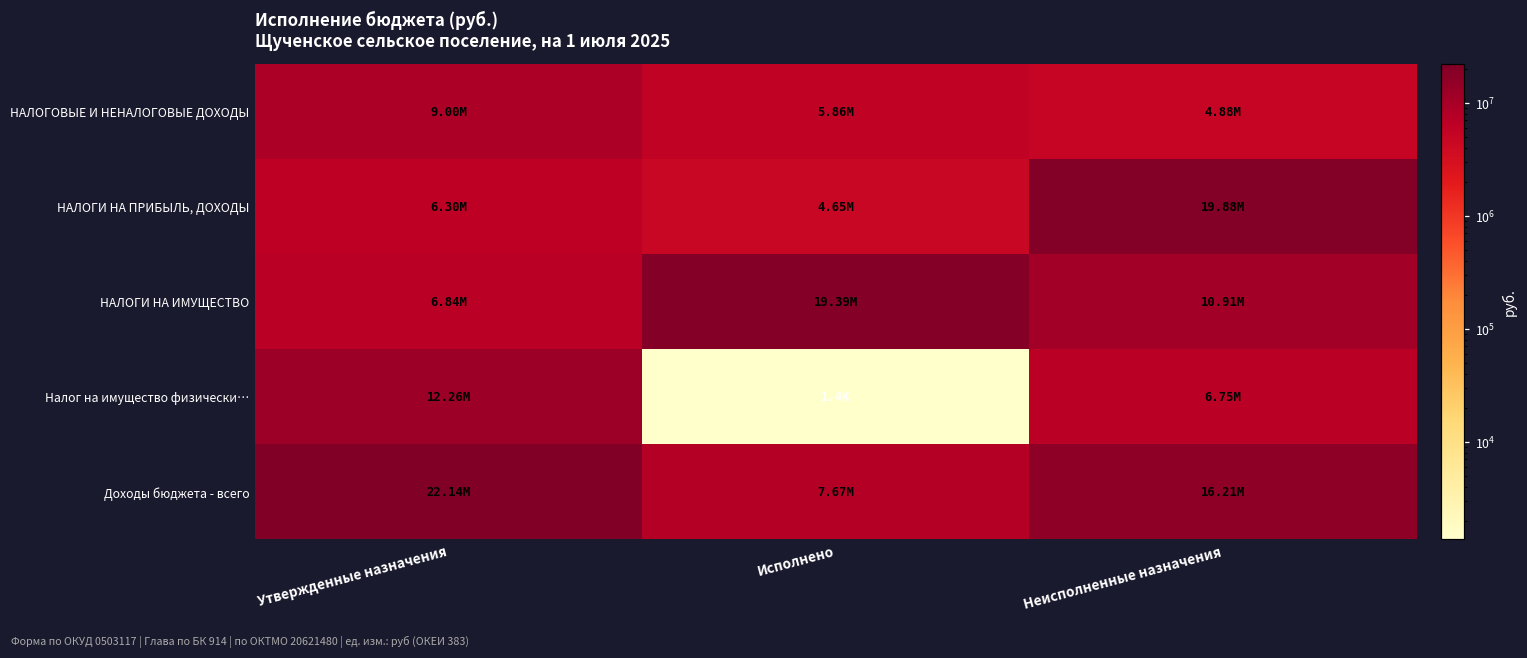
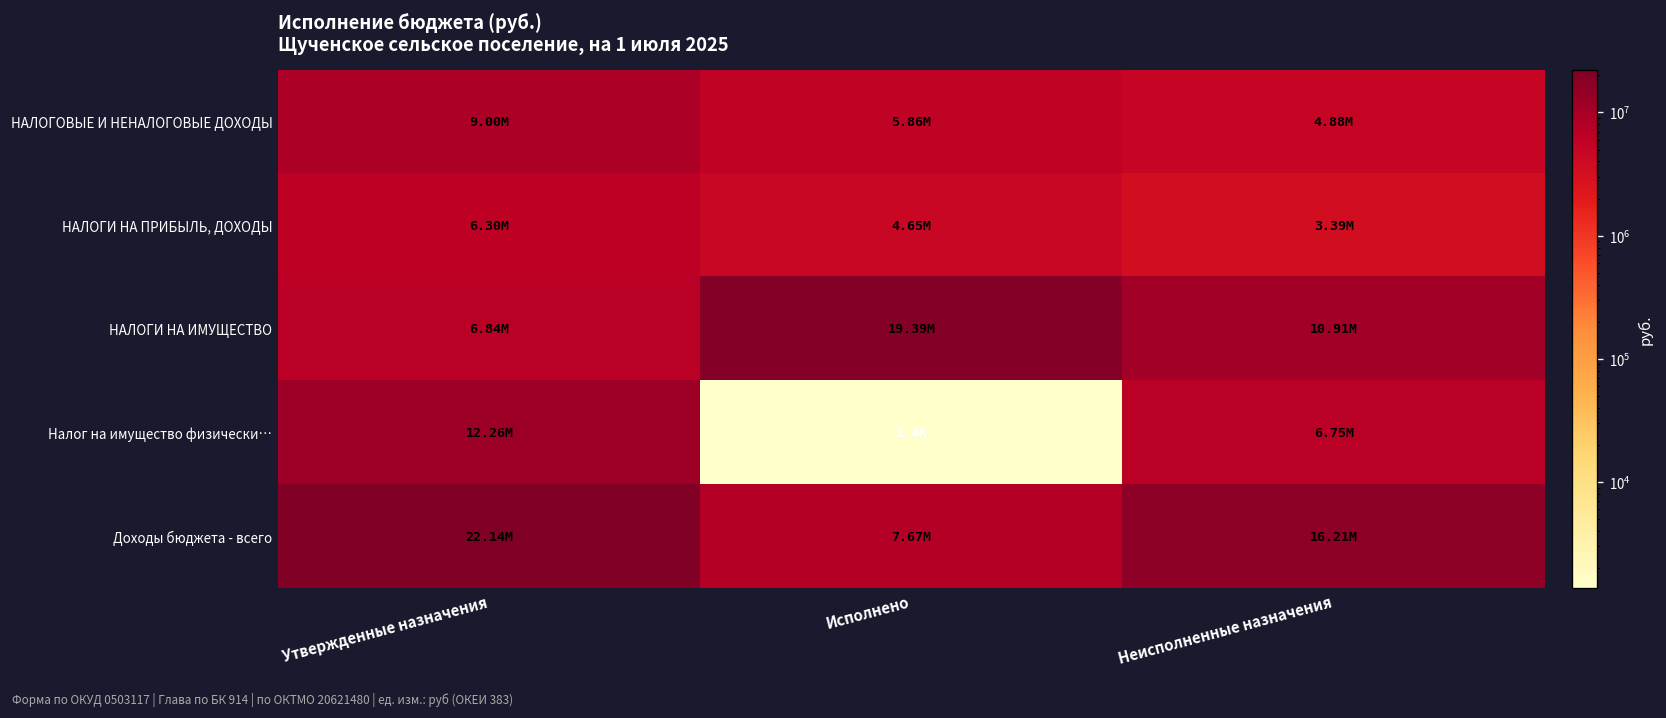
НАЛОГИ НА ПРИБЫЛЬ, ДОХОДЫ, Неисполненные назначения: 19.88M -> 3.39M
